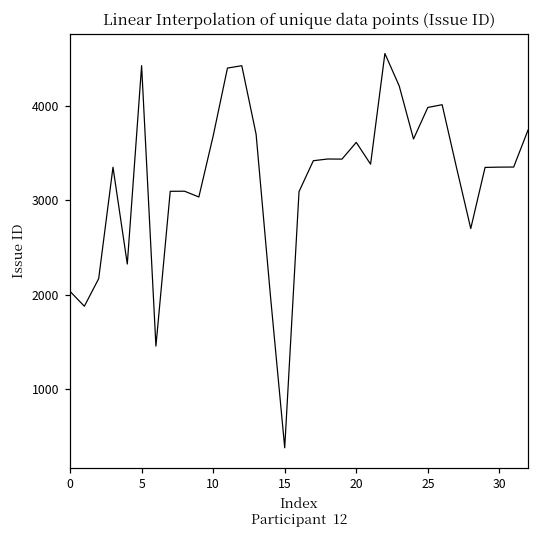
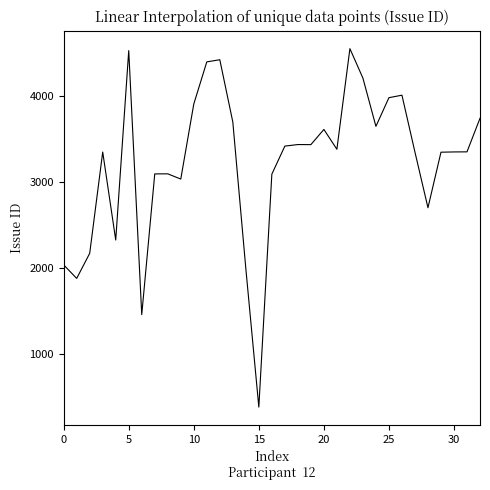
5: 4400 -> 4500
10: 3700 -> 3900
